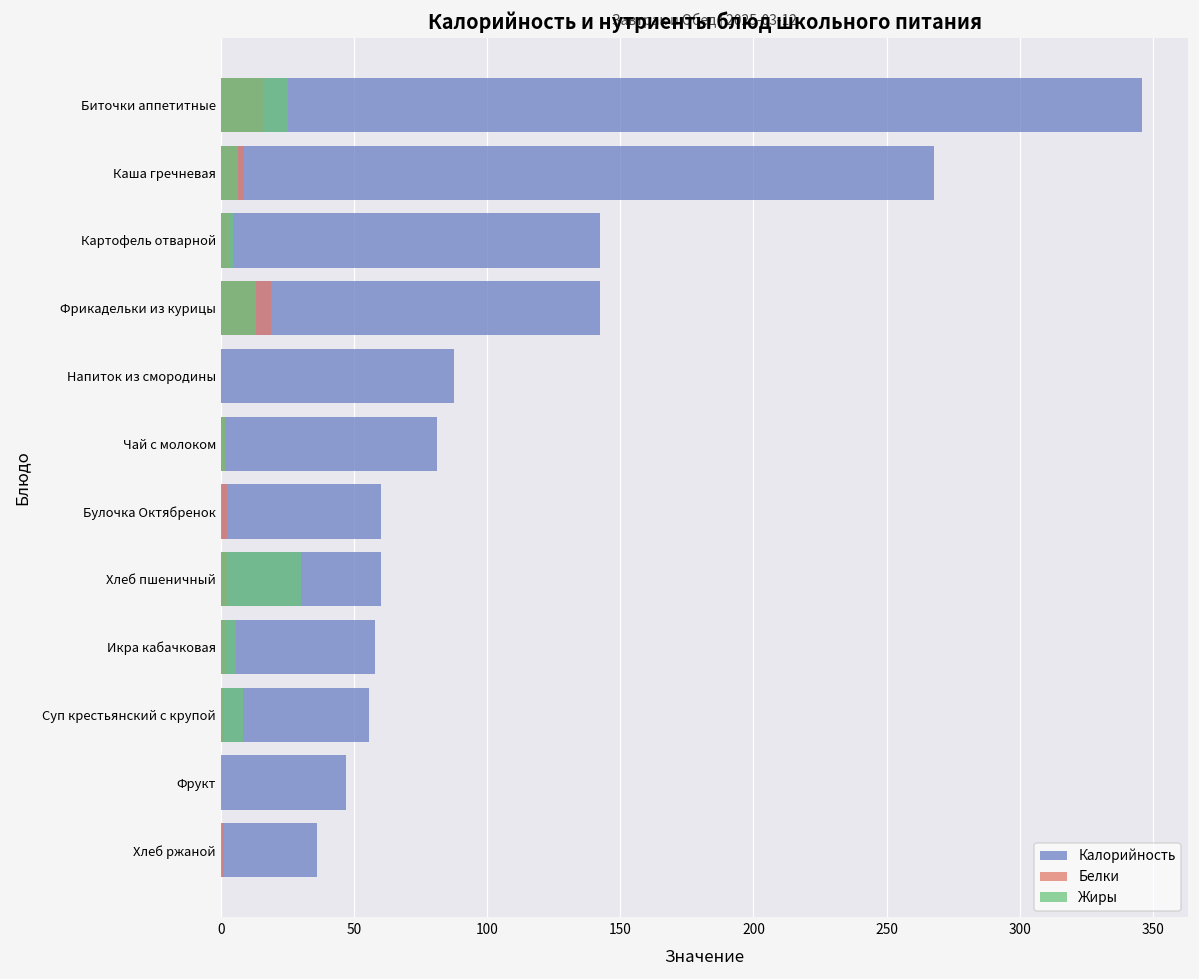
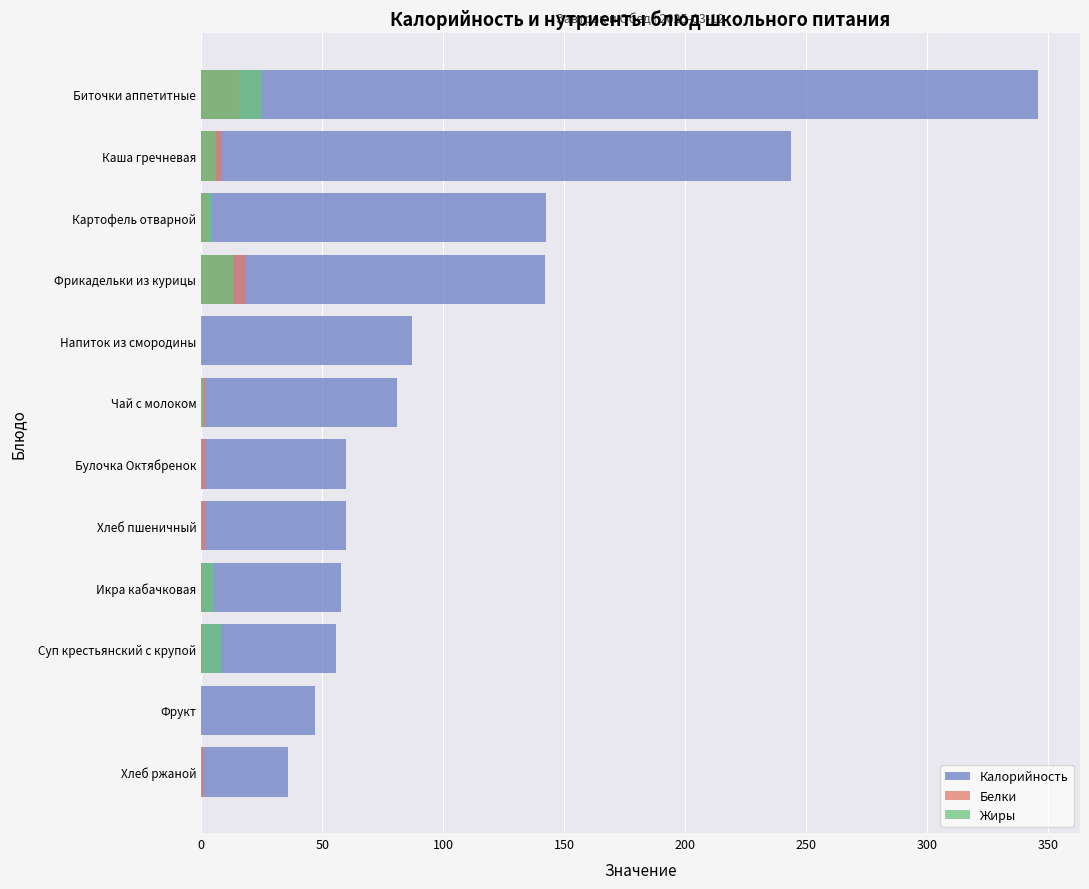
Калорийность, Каша гречневая: 268 -> 244
Жиры, Хлеб пшеничный: 30 -> 0
